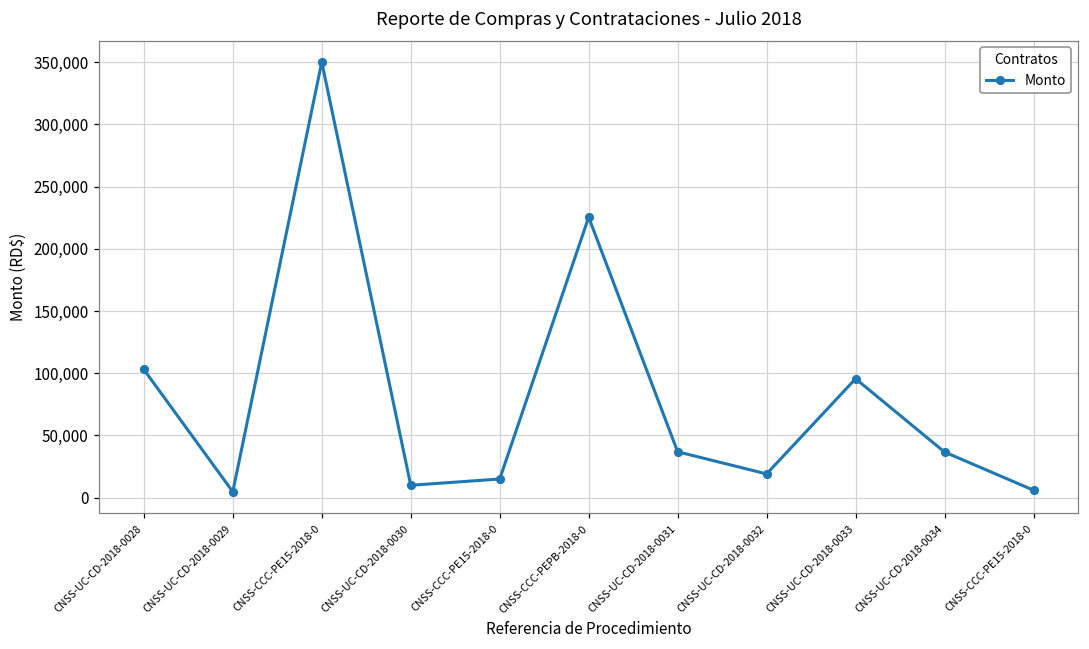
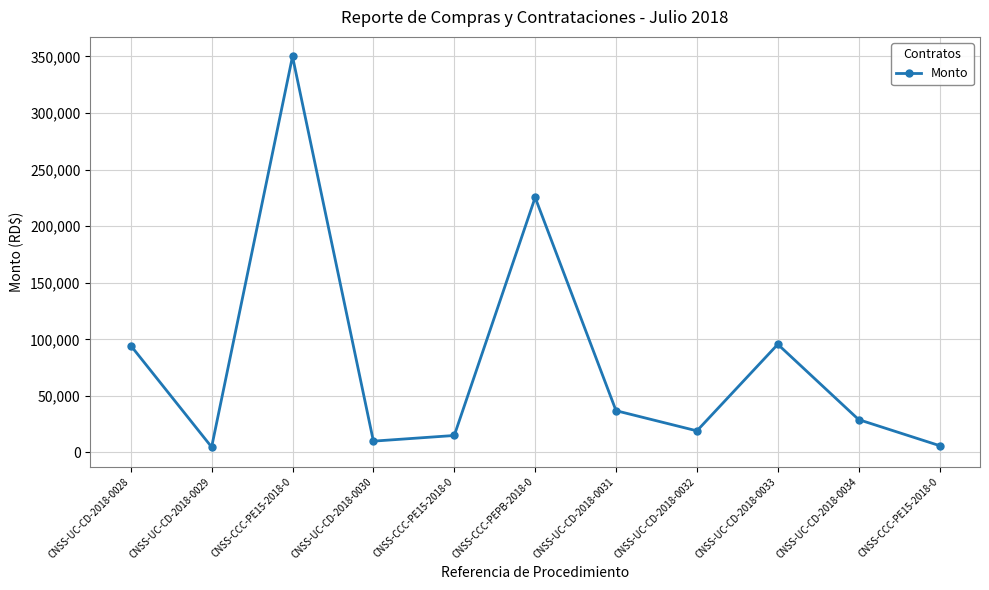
CNSS-UC-CD-2018-0028: 103,000 -> 94,000
CNSS-UC-CD-2018-0034: 37,000 -> 29,000
